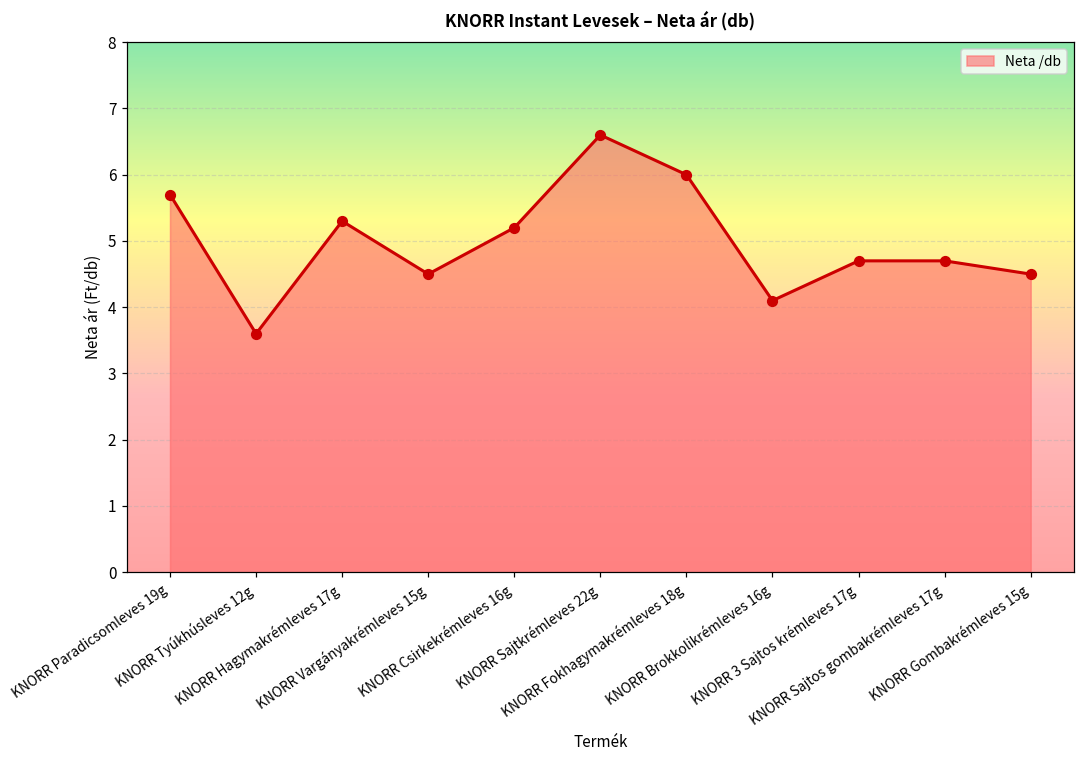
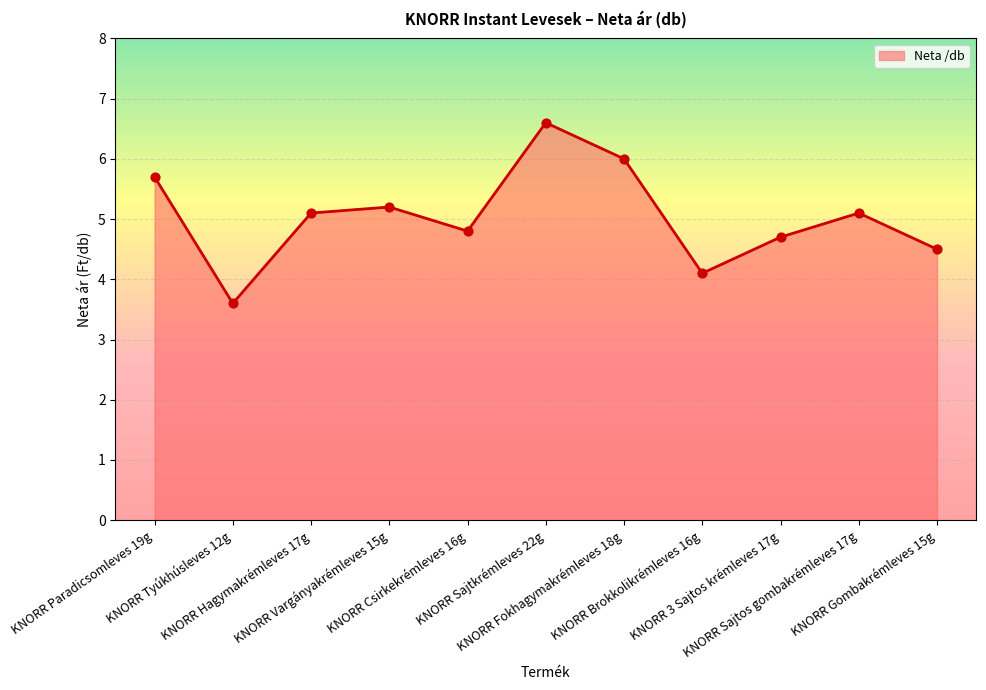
KNORR Hagymakrémleves 17g: 5.3 -> 5.1
KNORR Vargányakrémleves 15g: 4.5 -> 5.2
KNORR Csirkekrémleves 16g: 5.2 -> 4.8
KNORR Sajtos gombakrémleves 17g: 4.7 -> 5.1
